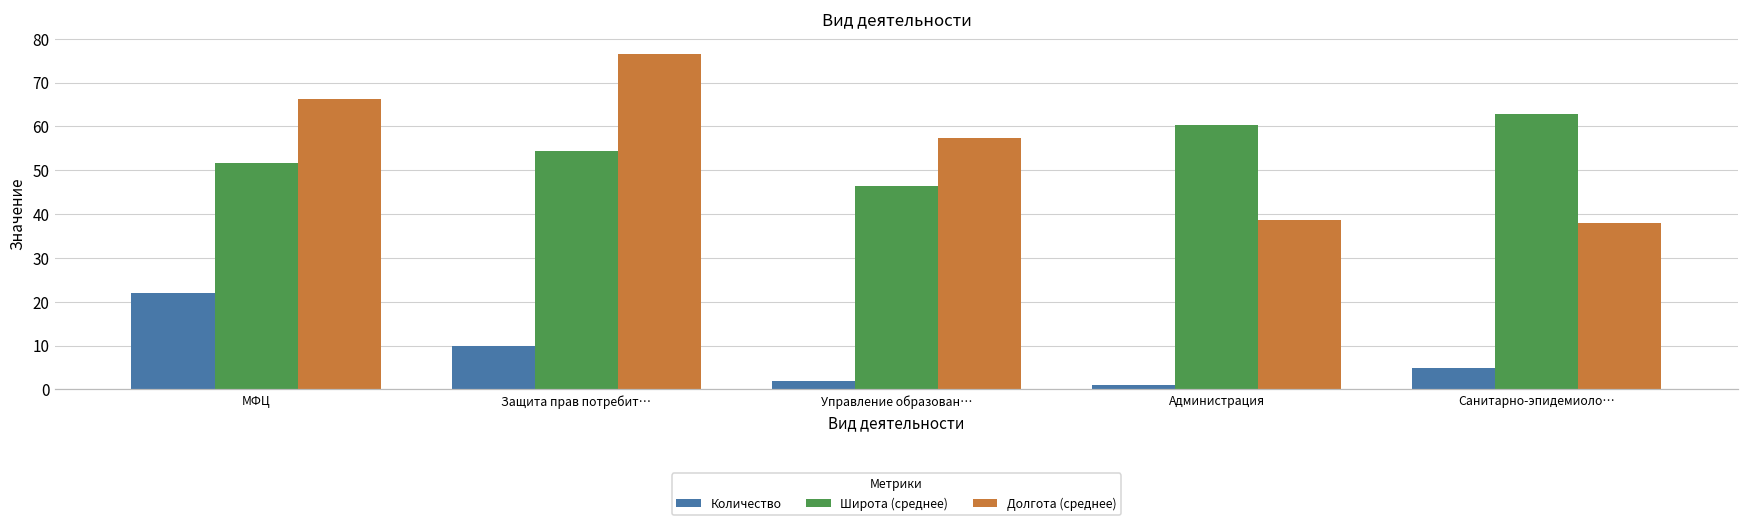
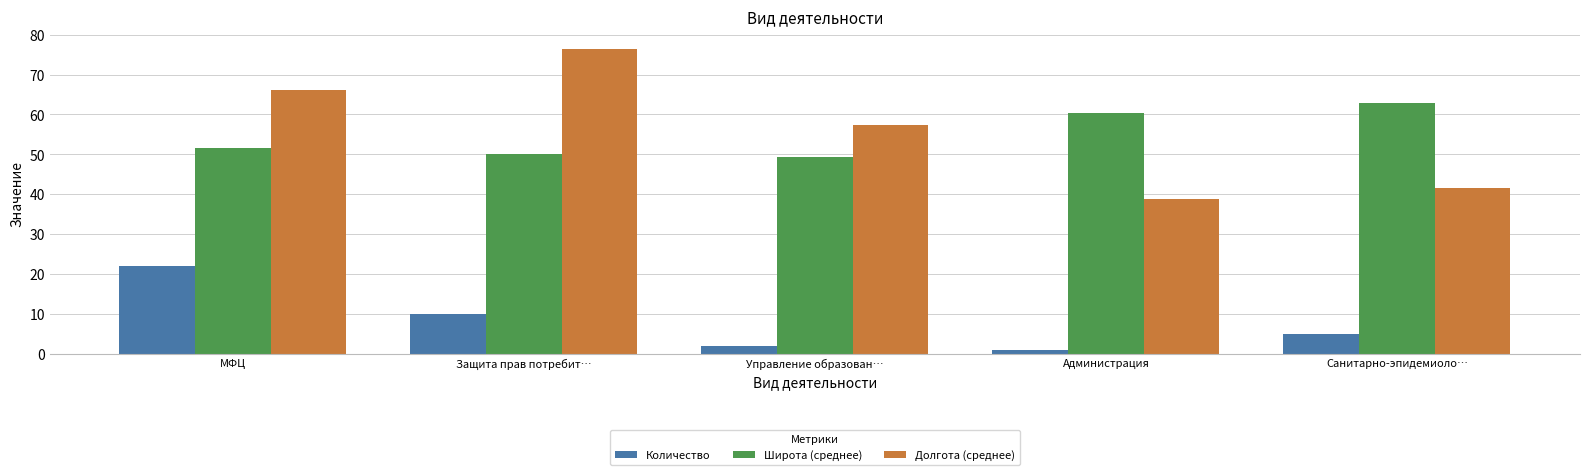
Широта (среднее), Защита прав потребит…: 54 -> 50
Широта (среднее), Управление образован…: 46 -> 49
Долгота (среднее), Санитарно-эпидемиоло…: 38 -> 42
